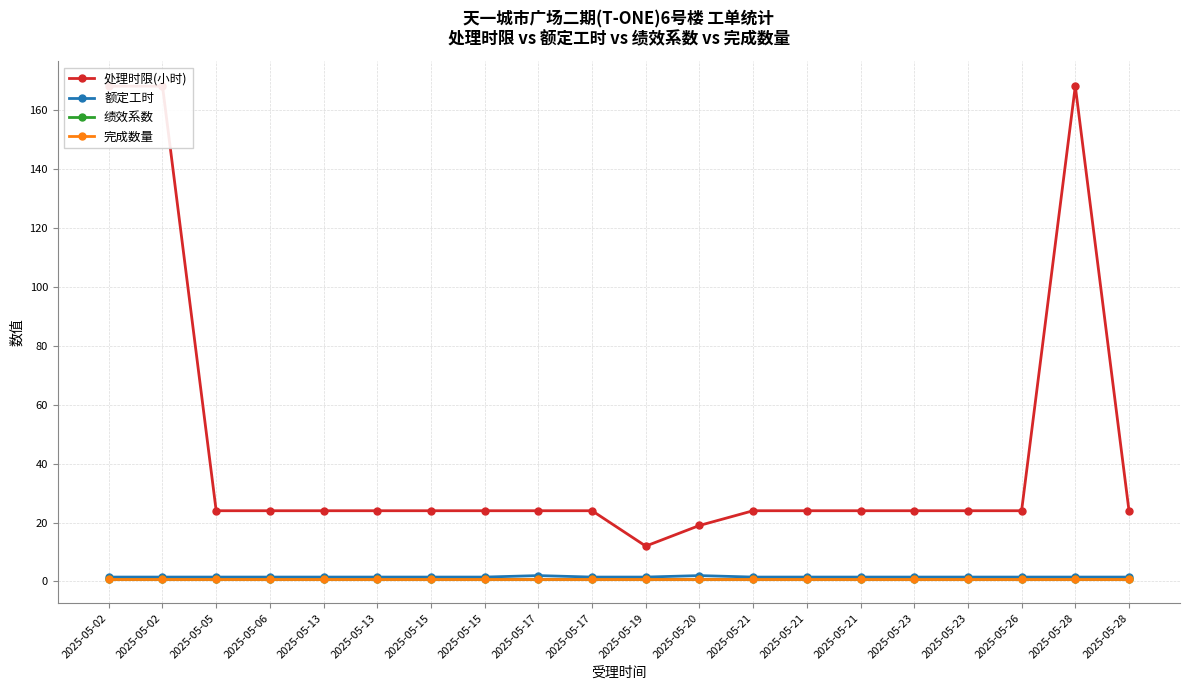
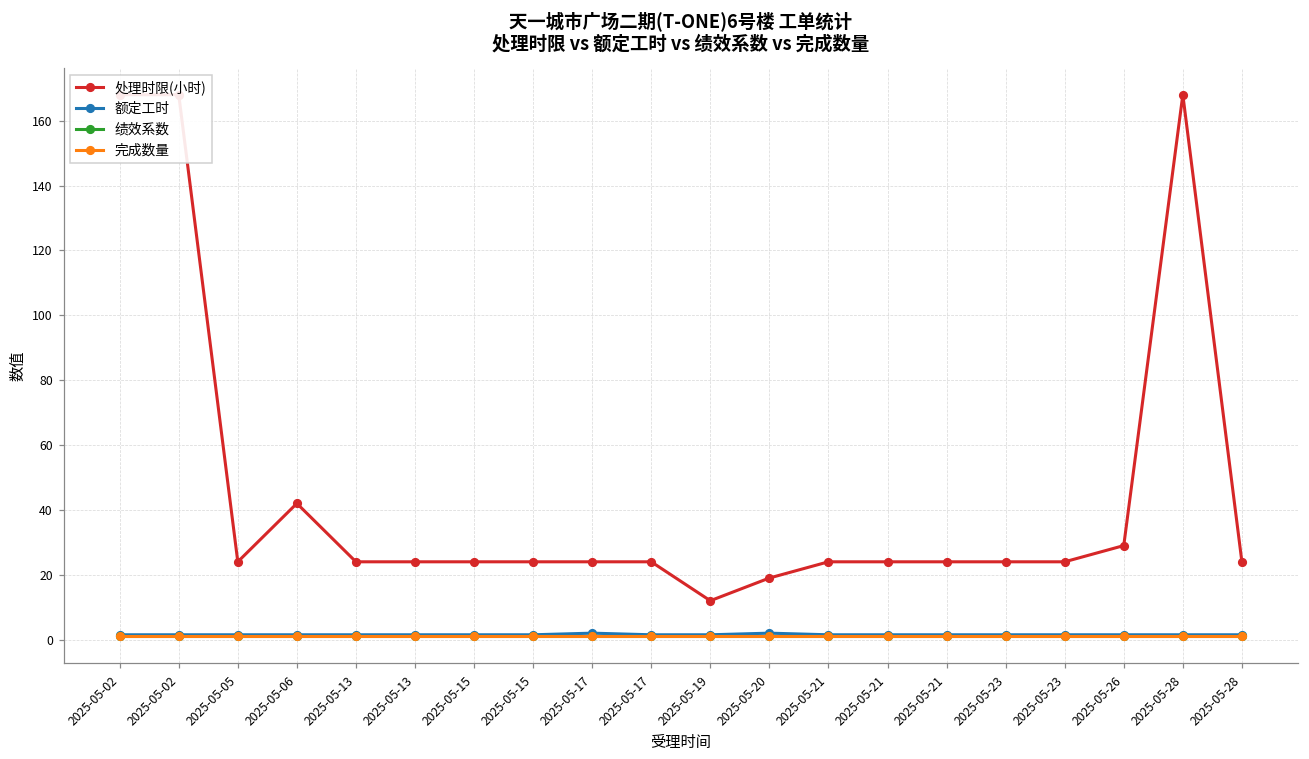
处理时限(小时), 2025-05-06: 24 -> 42
处理时限(小时), 2025-05-26: 24 -> 29
